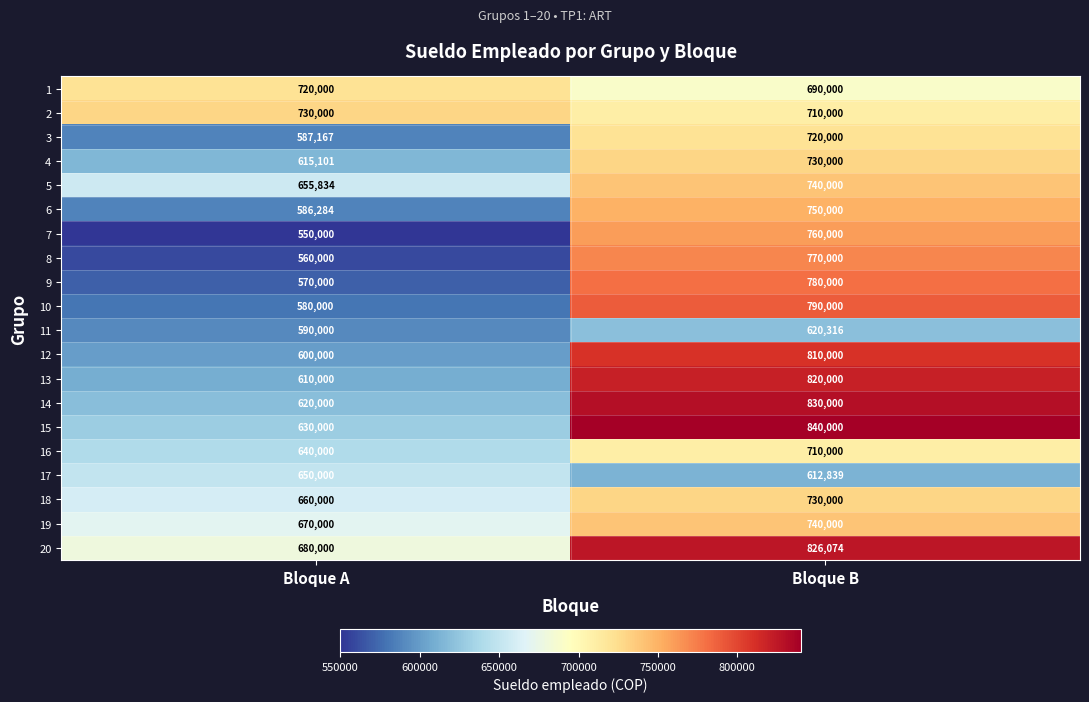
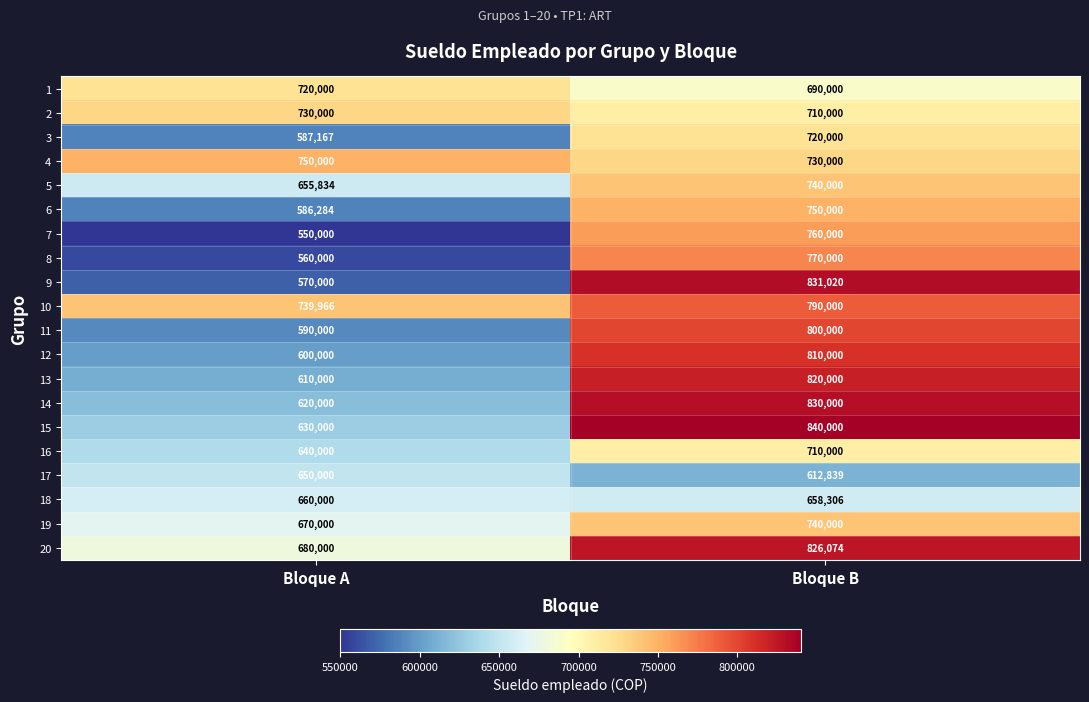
4, Bloque A: 615,101 -> 750,000
9, Bloque B: 780,000 -> 831,020
10, Bloque A: 580,000 -> 739,966
11, Bloque B: 620,316 -> 800,000
18, Bloque B: 730,000 -> 658,306
